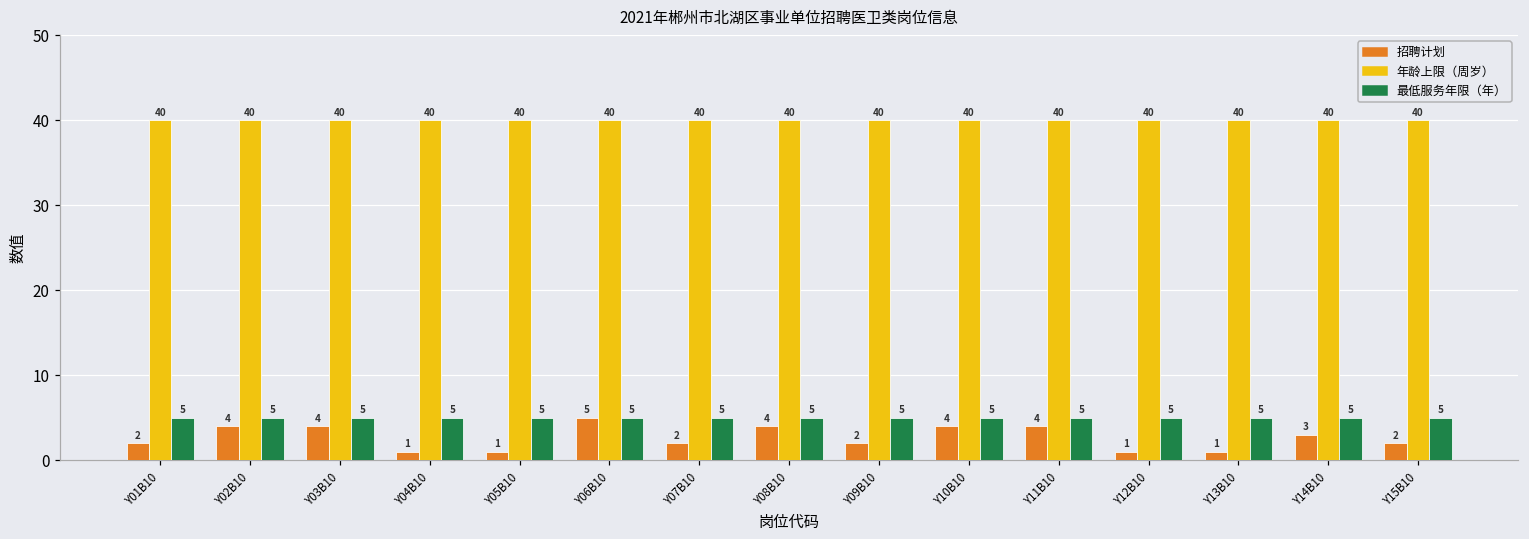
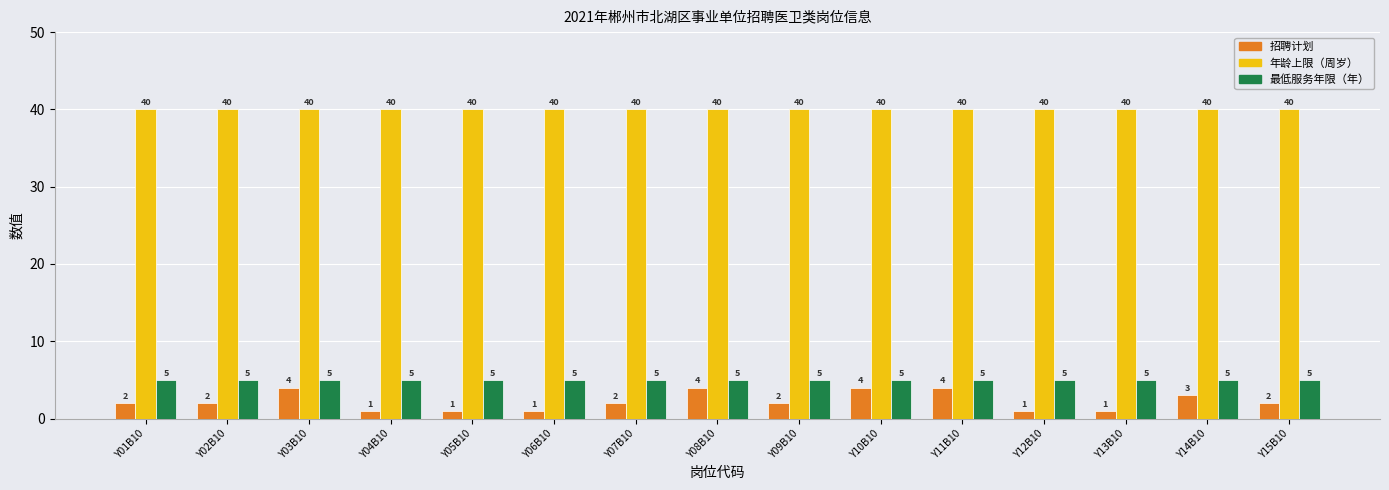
招聘计划, Y02B10: 4 -> 2
招聘计划, Y06B10: 5 -> 1
